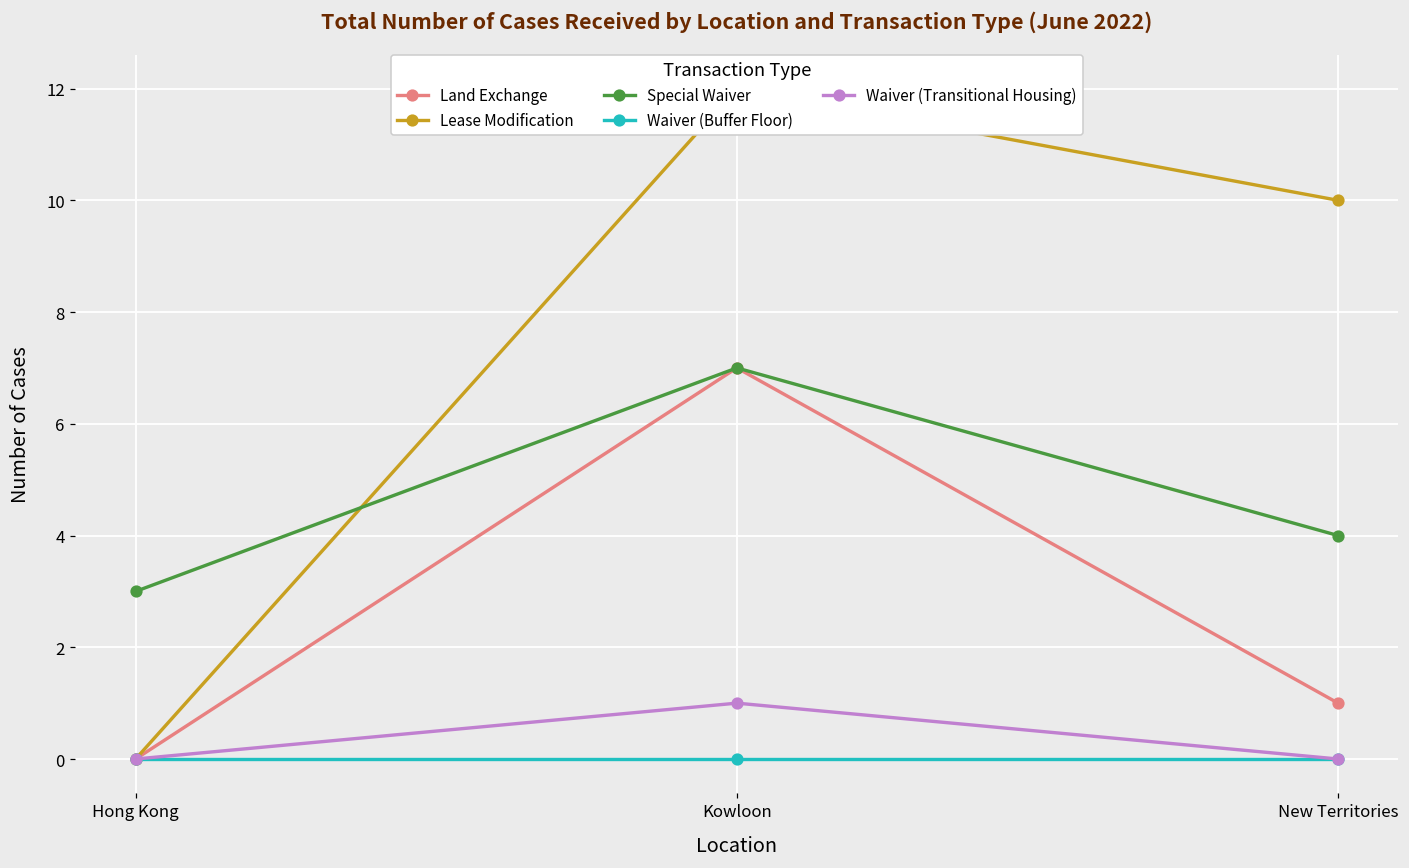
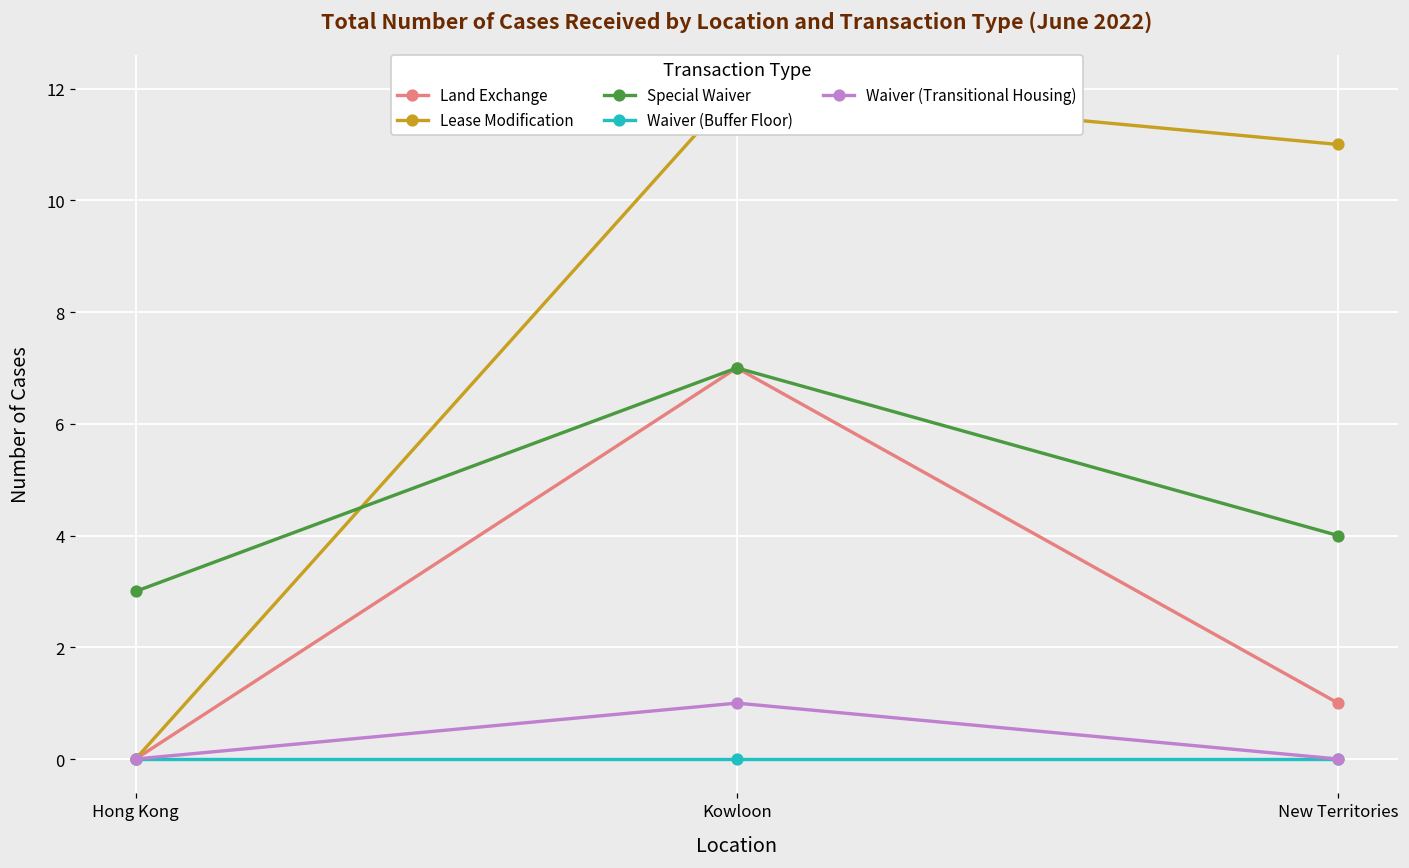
Lease Modification, New Territories: 10 -> 11
